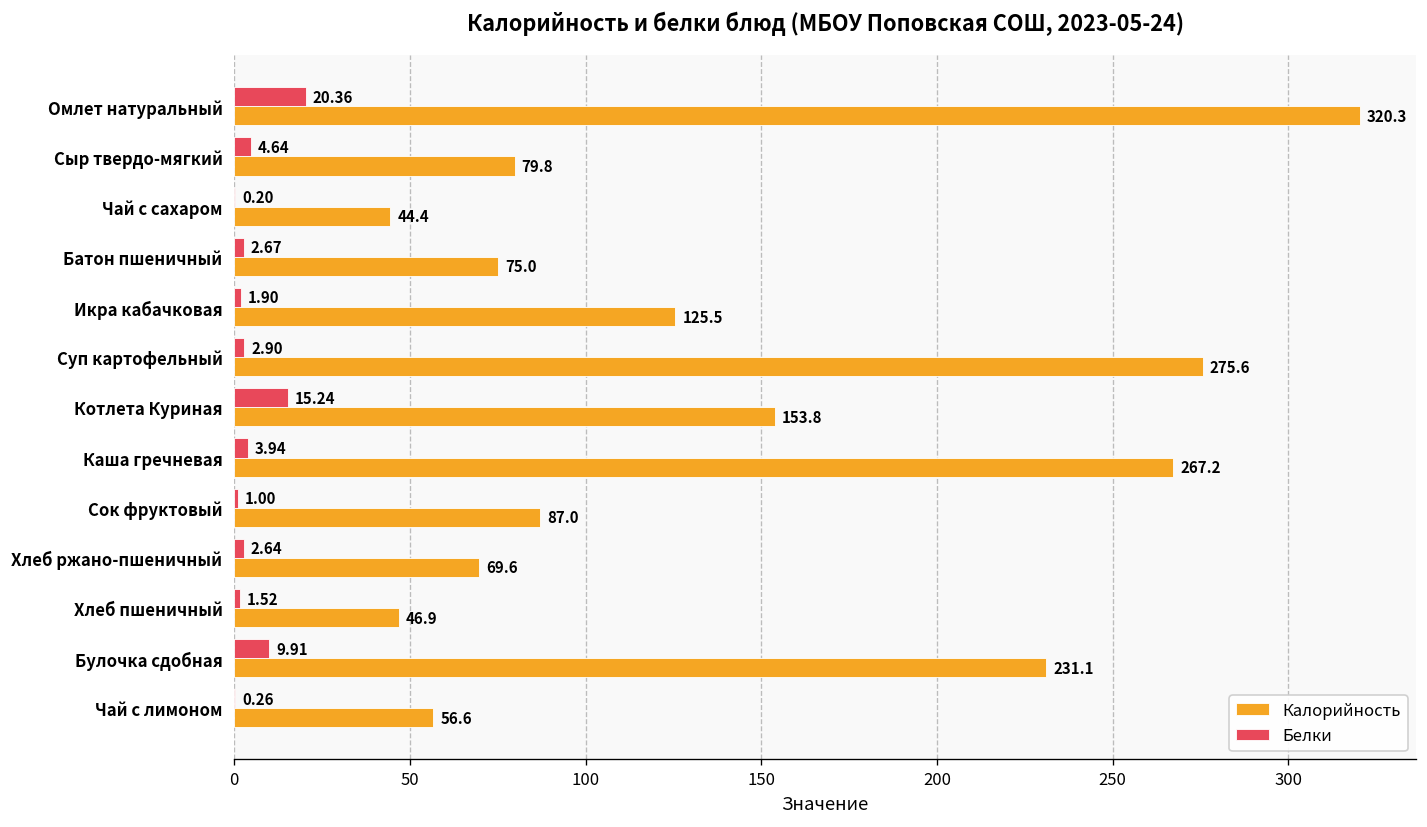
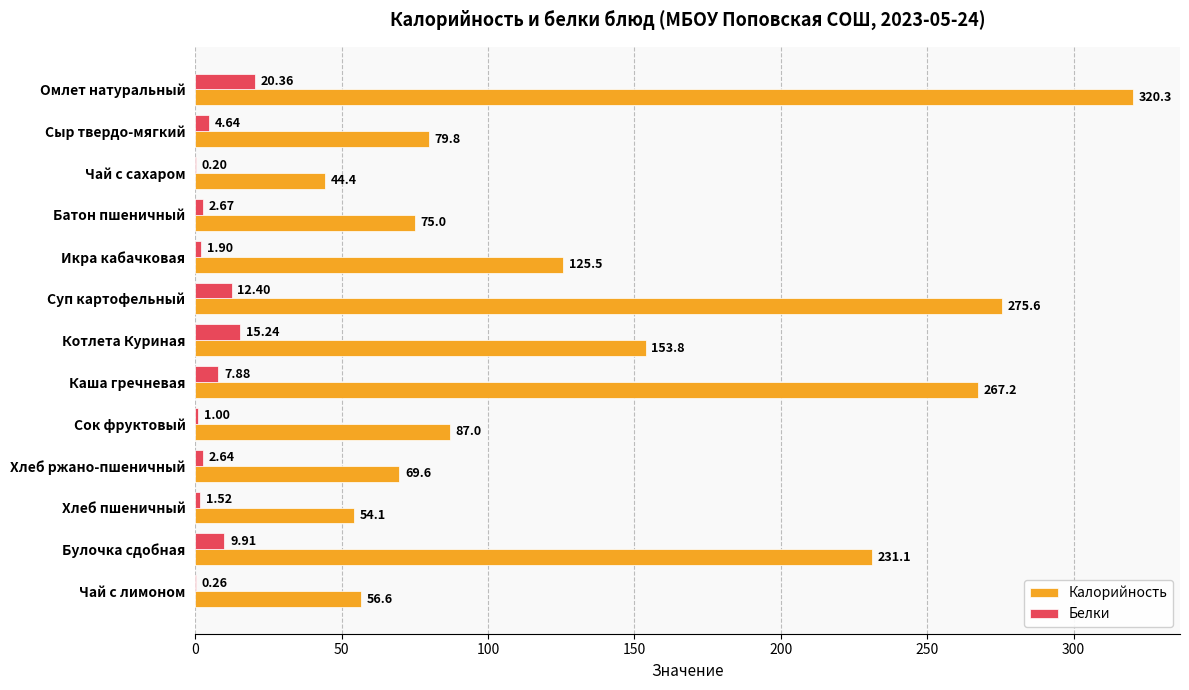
Белки, Суп картофельный: 2.90 -> 12.40
Белки, Каша гречневая: 3.94 -> 7.88
Калорийность, Хлеб пшеничный: 46.9 -> 54.1
